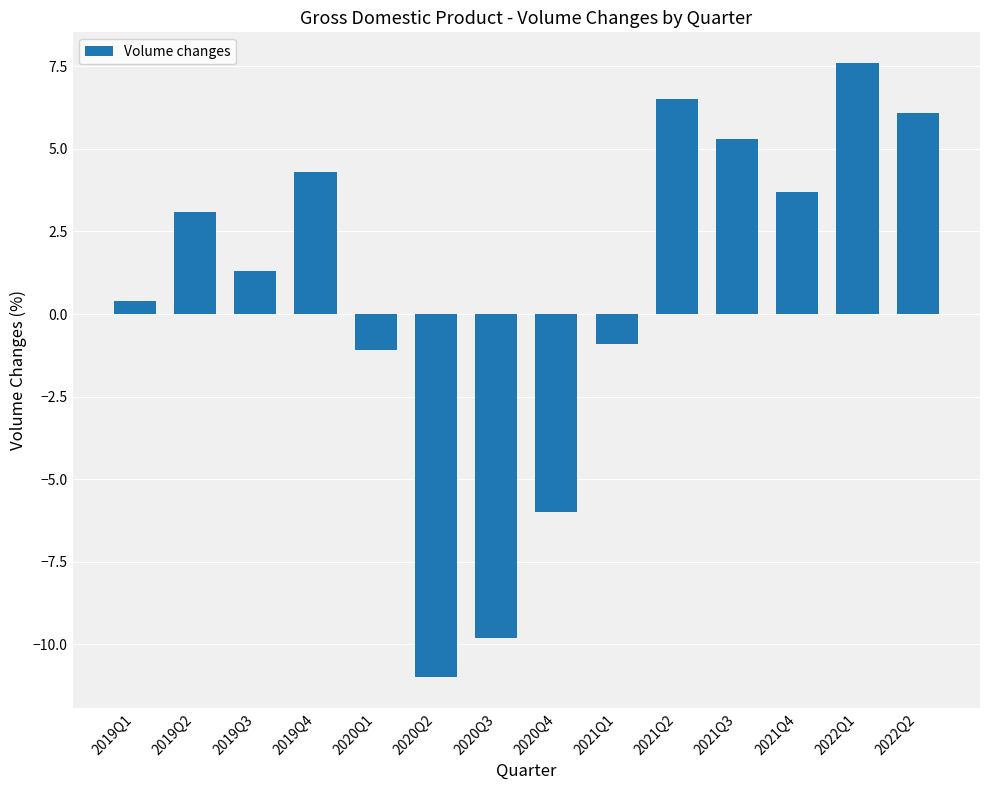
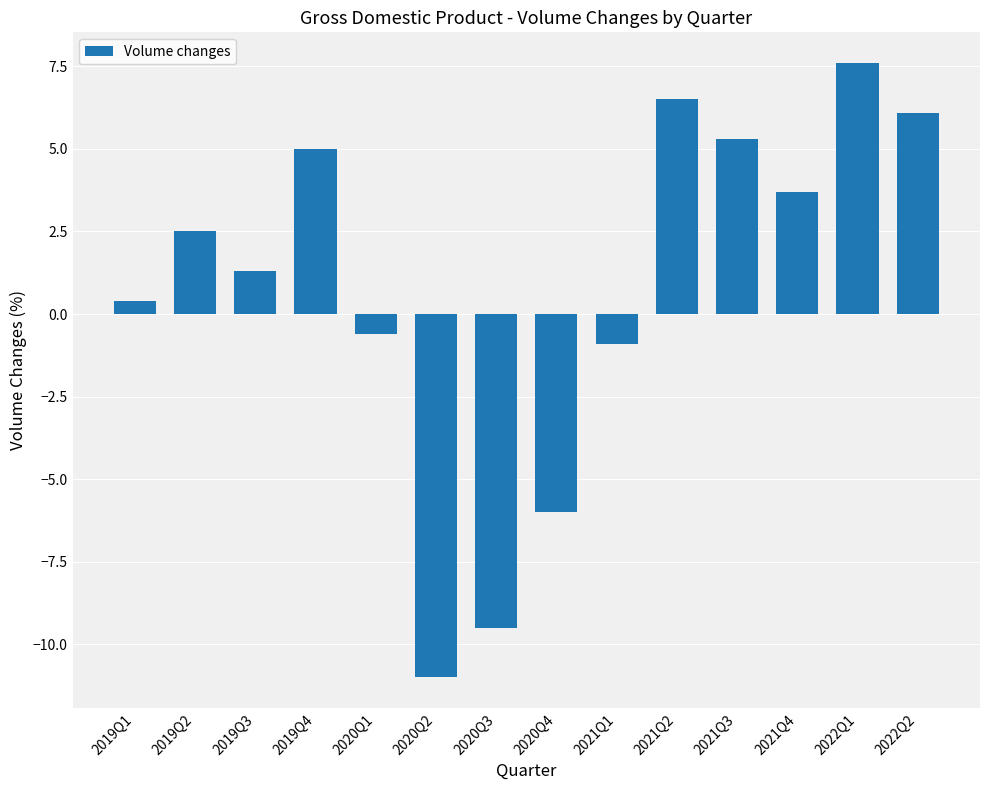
2019Q2: 3.1 -> 2.5
2019Q4: 4.3 -> 5.0
2020Q1: -1.1 -> -0.6
2020Q3: -9.8 -> -9.5
